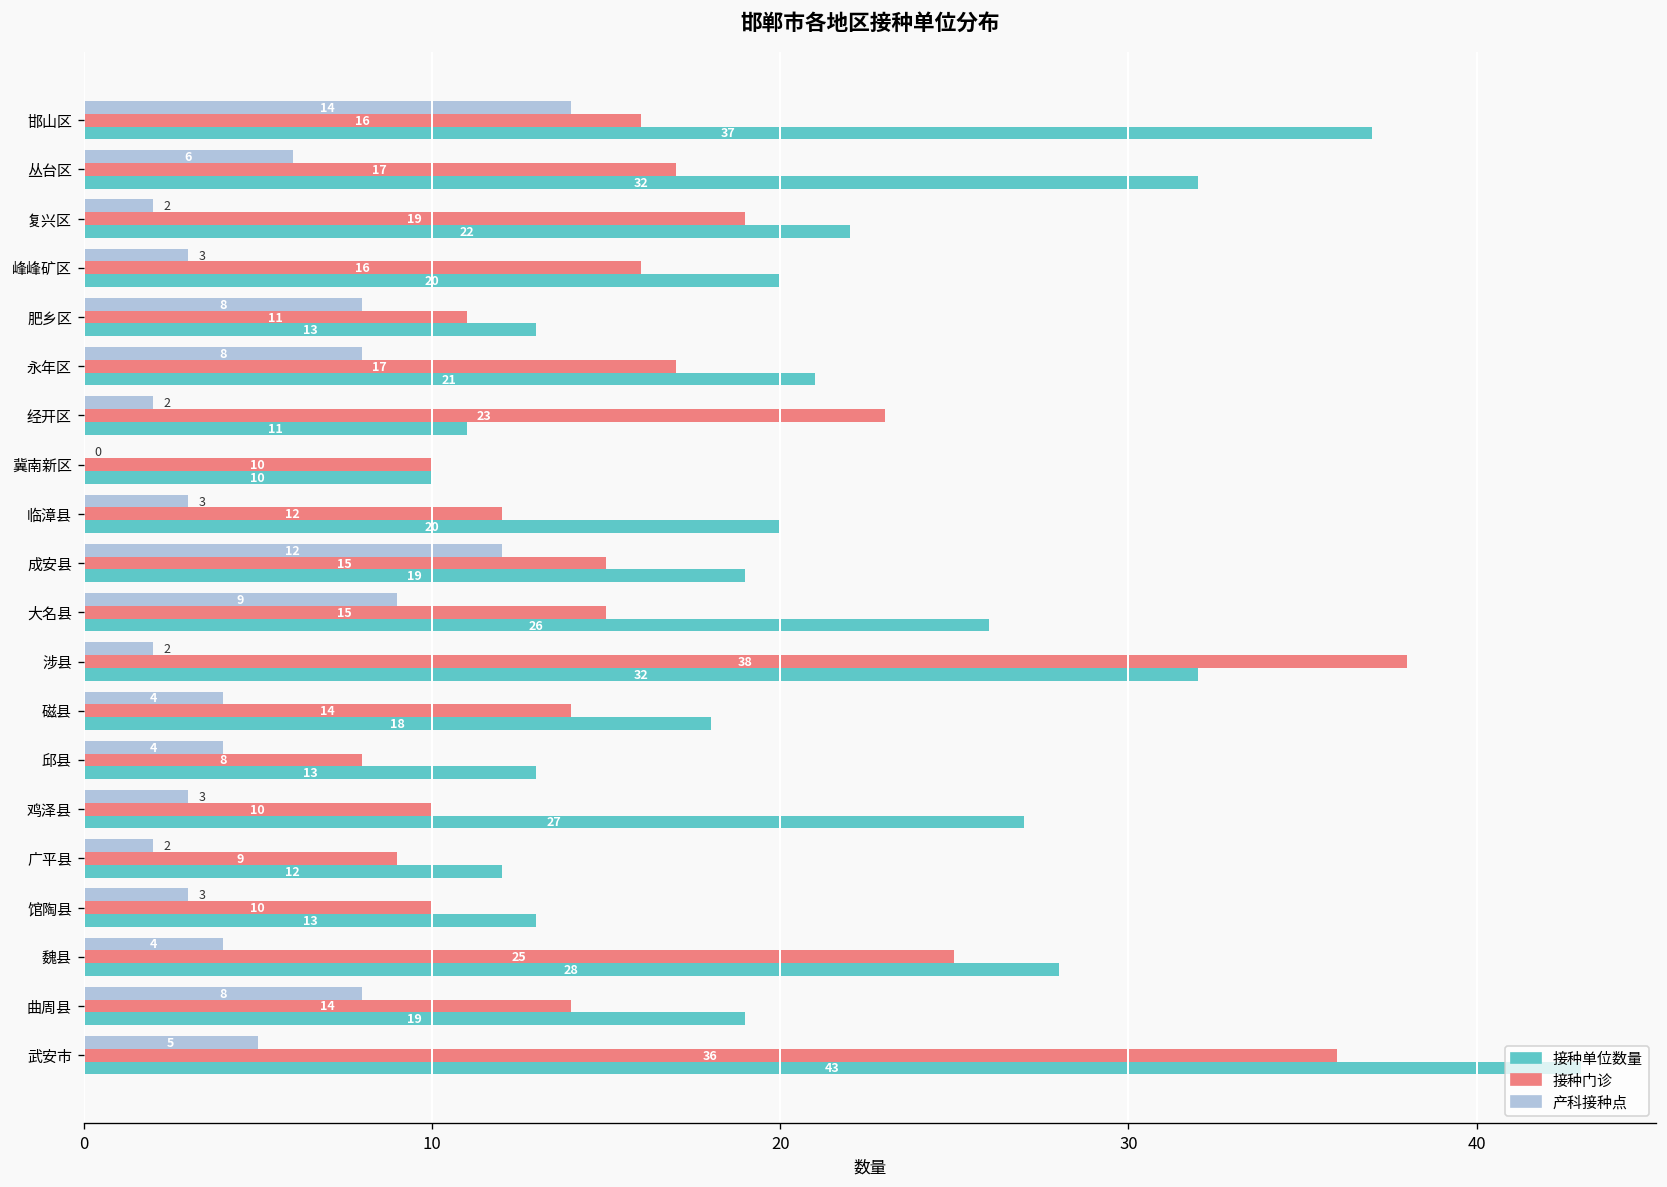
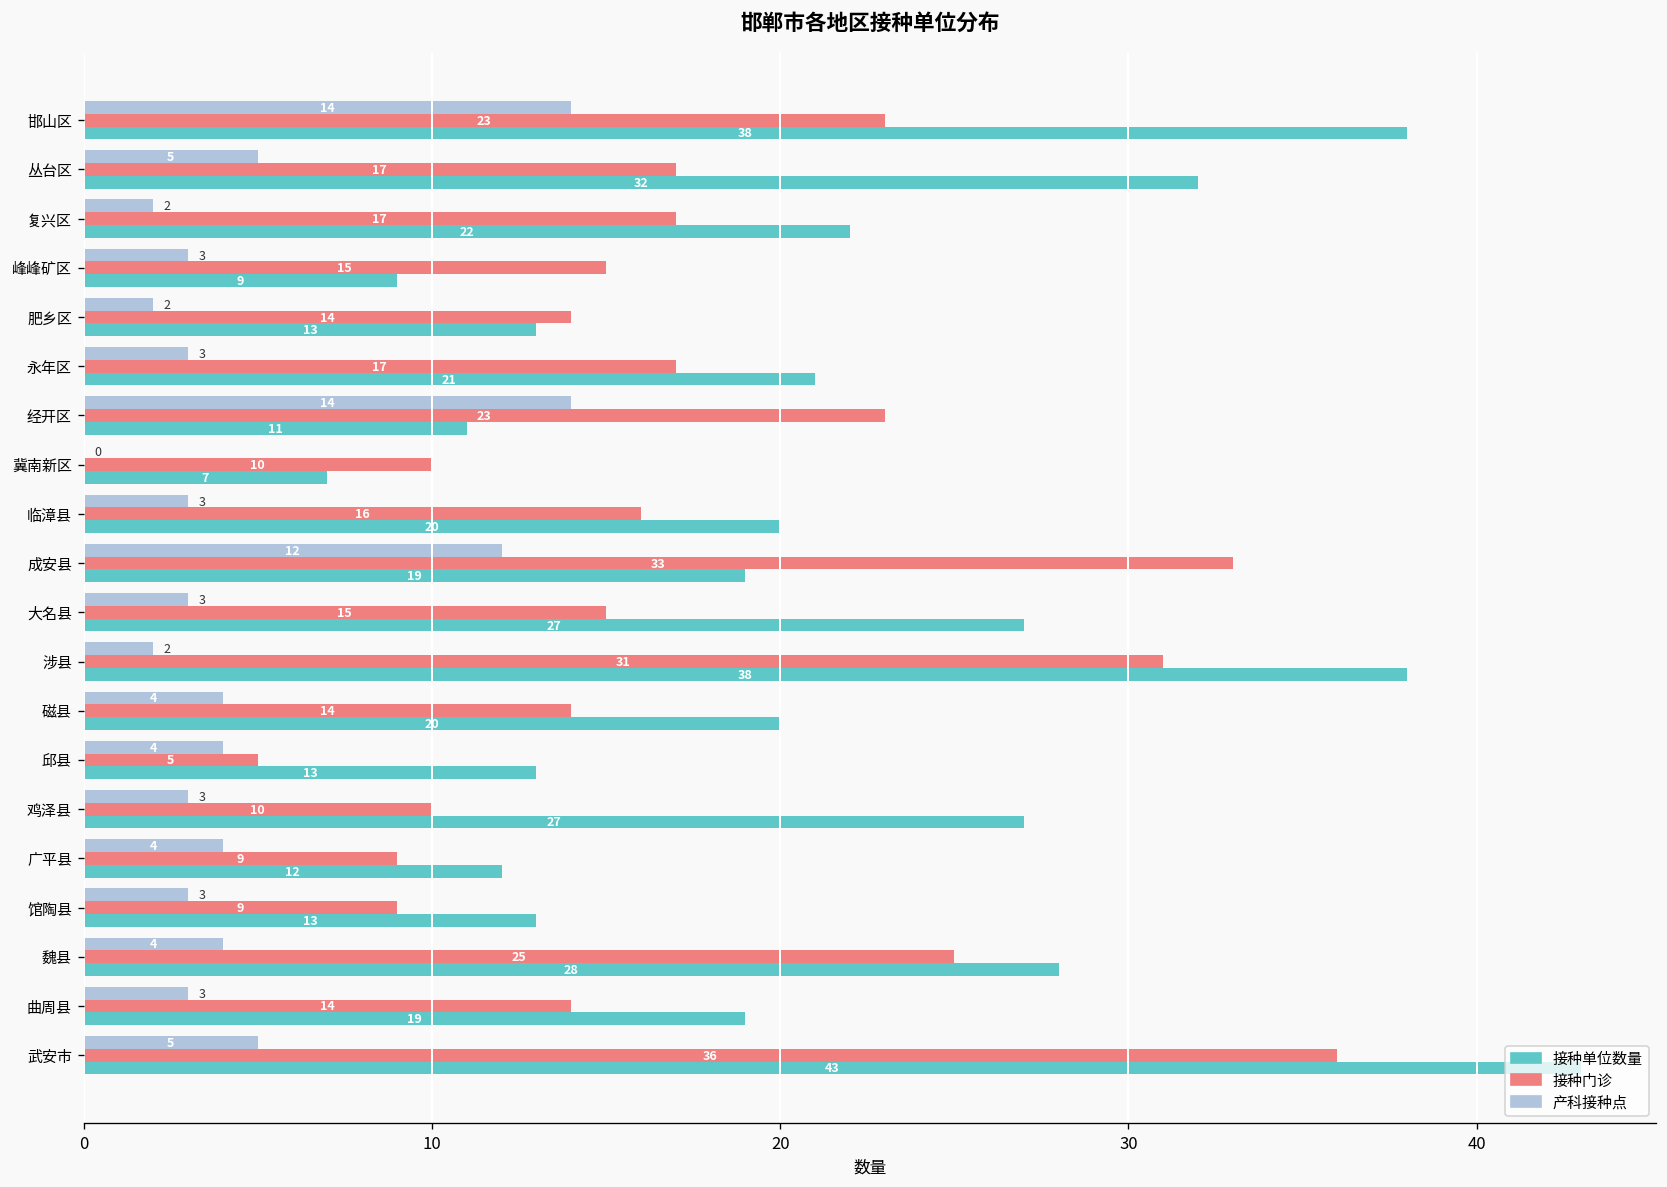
接种门诊, 邯山区: 16 -> 23
接种单位数量, 邯山区: 37 -> 38
产科接种点, 丛台区: 6 -> 5
接种门诊, 复兴区: 19 -> 17
接种门诊, 峰峰矿区: 16 -> 15
接种单位数量, 峰峰矿区: 20 -> 9
产科接种点, 肥乡区: 8 -> 2
接种门诊, 肥乡区: 11 -> 14
产科接种点, 永年区: 8 -> 3
产科接种点, 经开区: 2 -> 14
接种单位数量, 冀南新区: 10 -> 7
接种门诊, 临漳县: 12 -> 16
接种门诊, 成安县: 15 -> 33
产科接种点, 大名县: 9 -> 3
接种单位数量, 大名县: 26 -> 27
接种门诊, 涉县: 38 -> 31
接种单位数量, 涉县: 32 -> 38
接种单位数量, 磁县: 18 -> 20
接种门诊, 邱县: 8 -> 5
产科接种点, 广平县: 2 -> 4
接种门诊, 馆陶县: 10 -> 9
产科接种点, 曲周县: 8 -> 3
